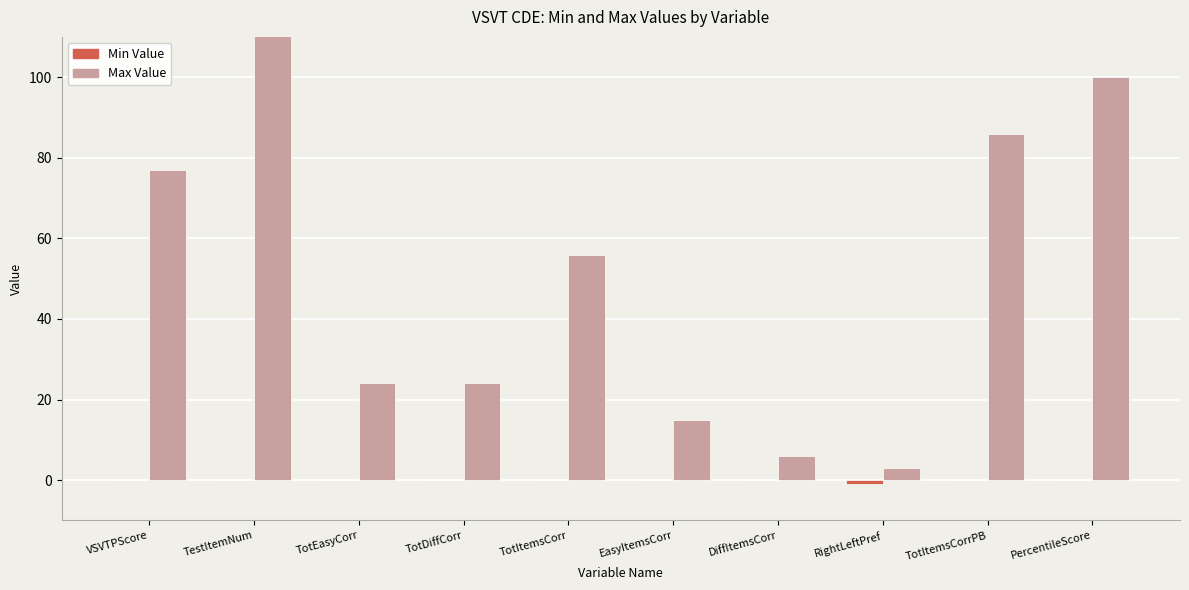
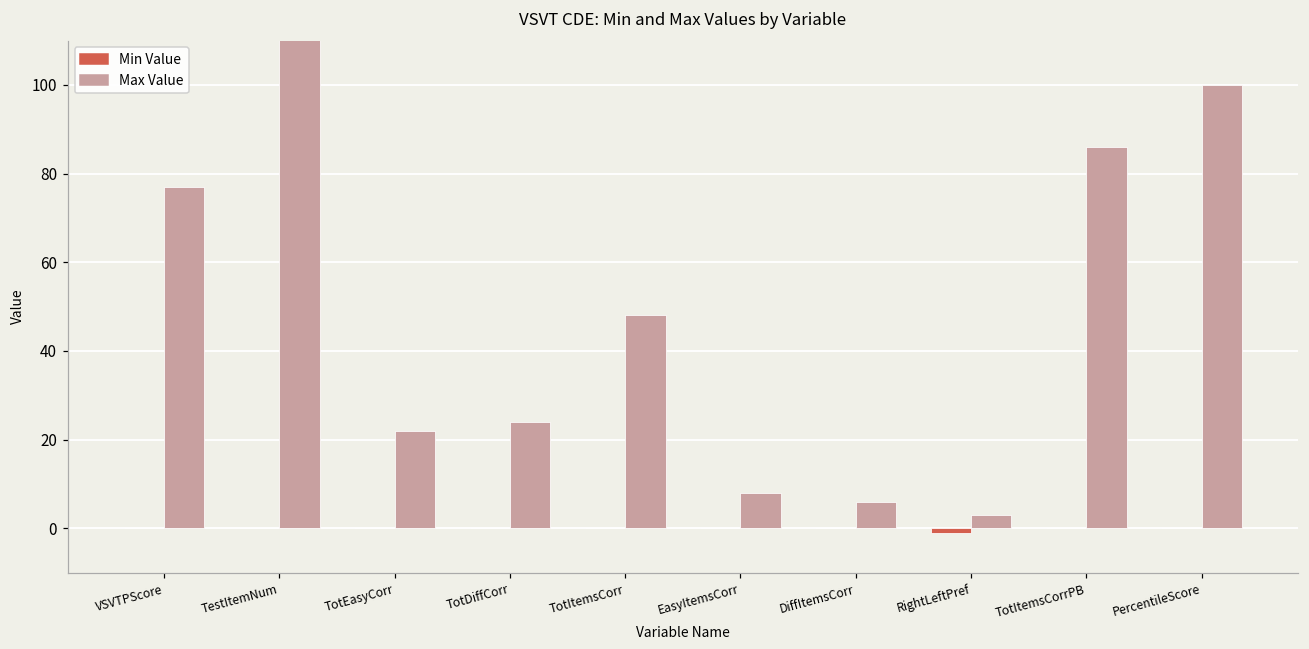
Max Value, TotEasyCorr: 24 -> 22
Max Value, TotItemsCorr: 56 -> 48
Max Value, EasyItemsCorr: 15 -> 8
